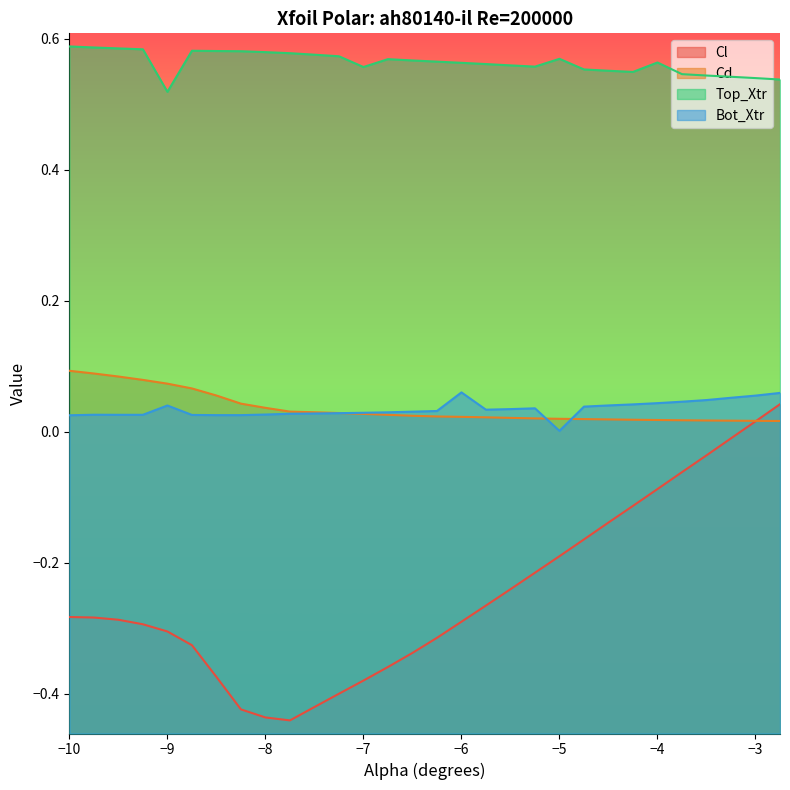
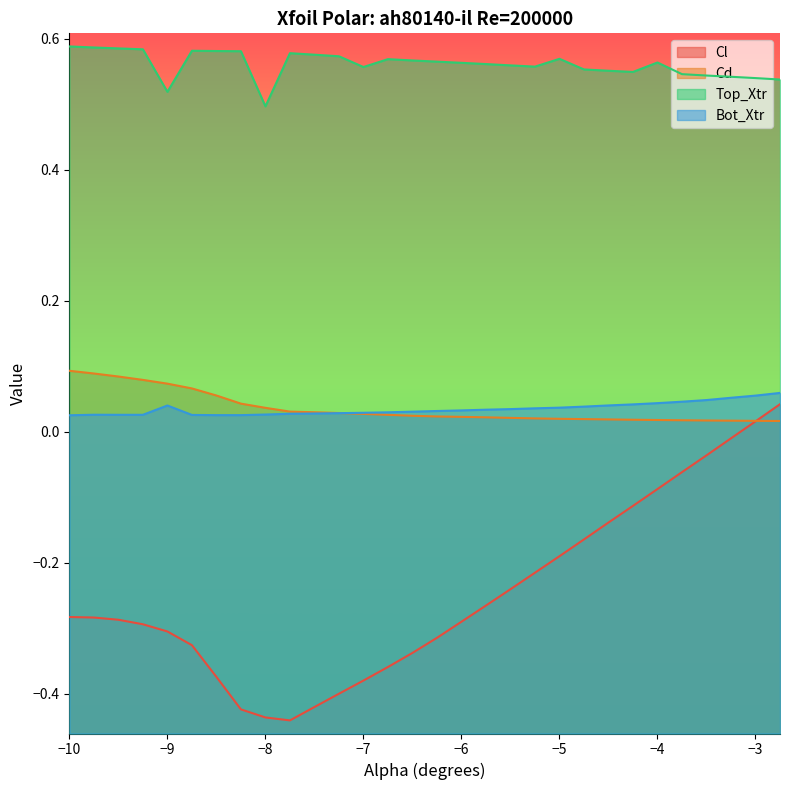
Top_Xtr, −8: 0.58 -> 0.50
Bot_Xtr, −6: 0.06 -> 0.03
Bot_Xtr, −5: 0.00 -> 0.04
